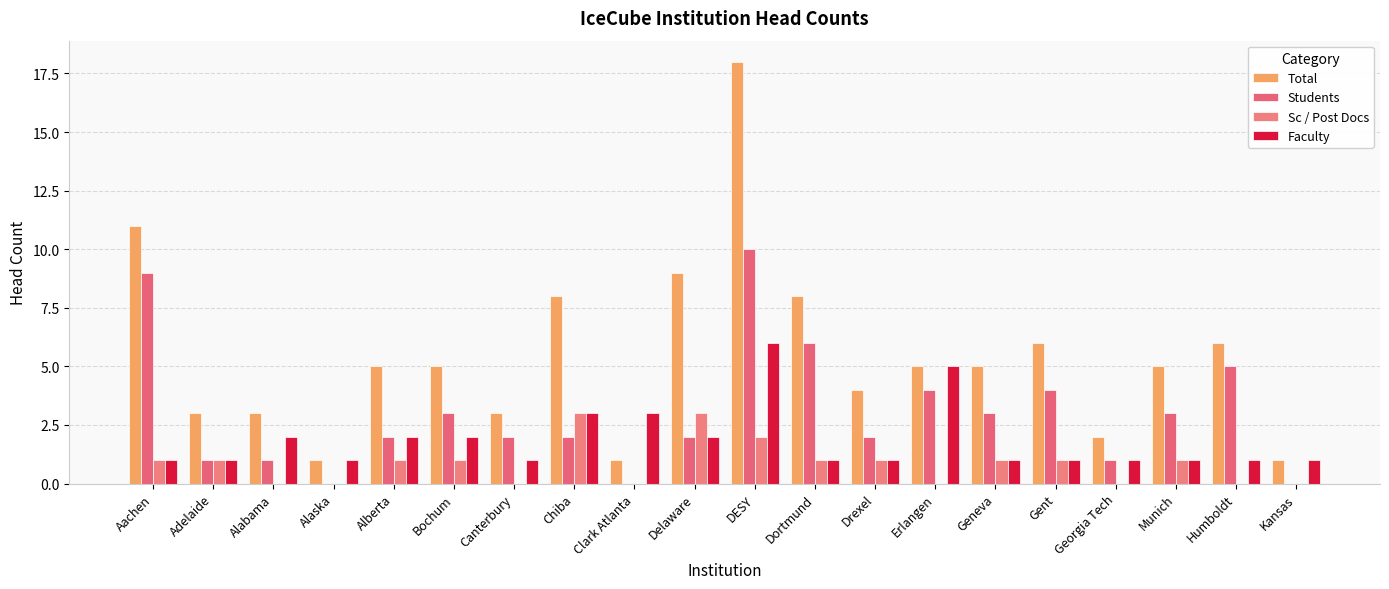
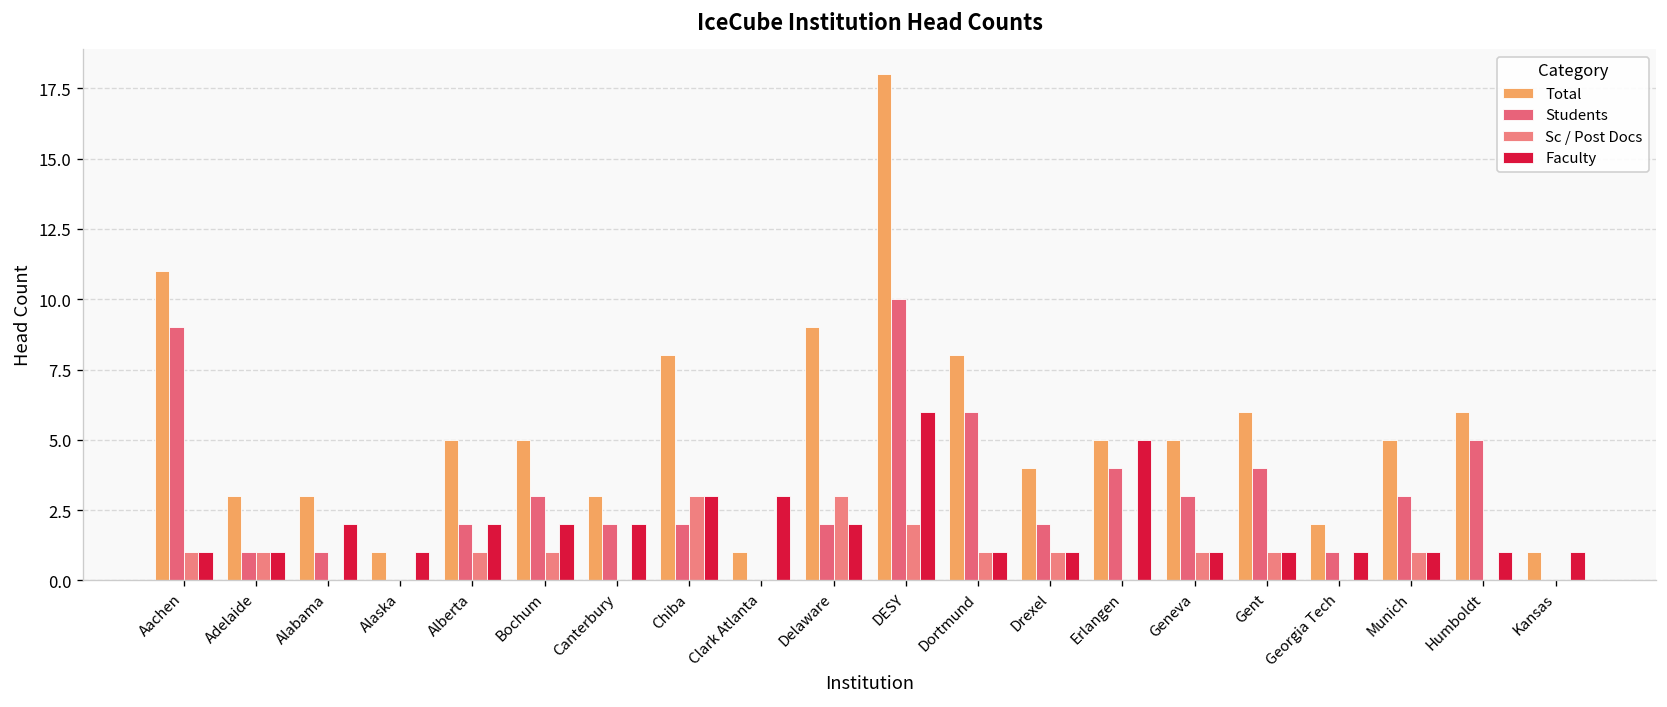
Faculty, Canterbury: 1 -> 2
